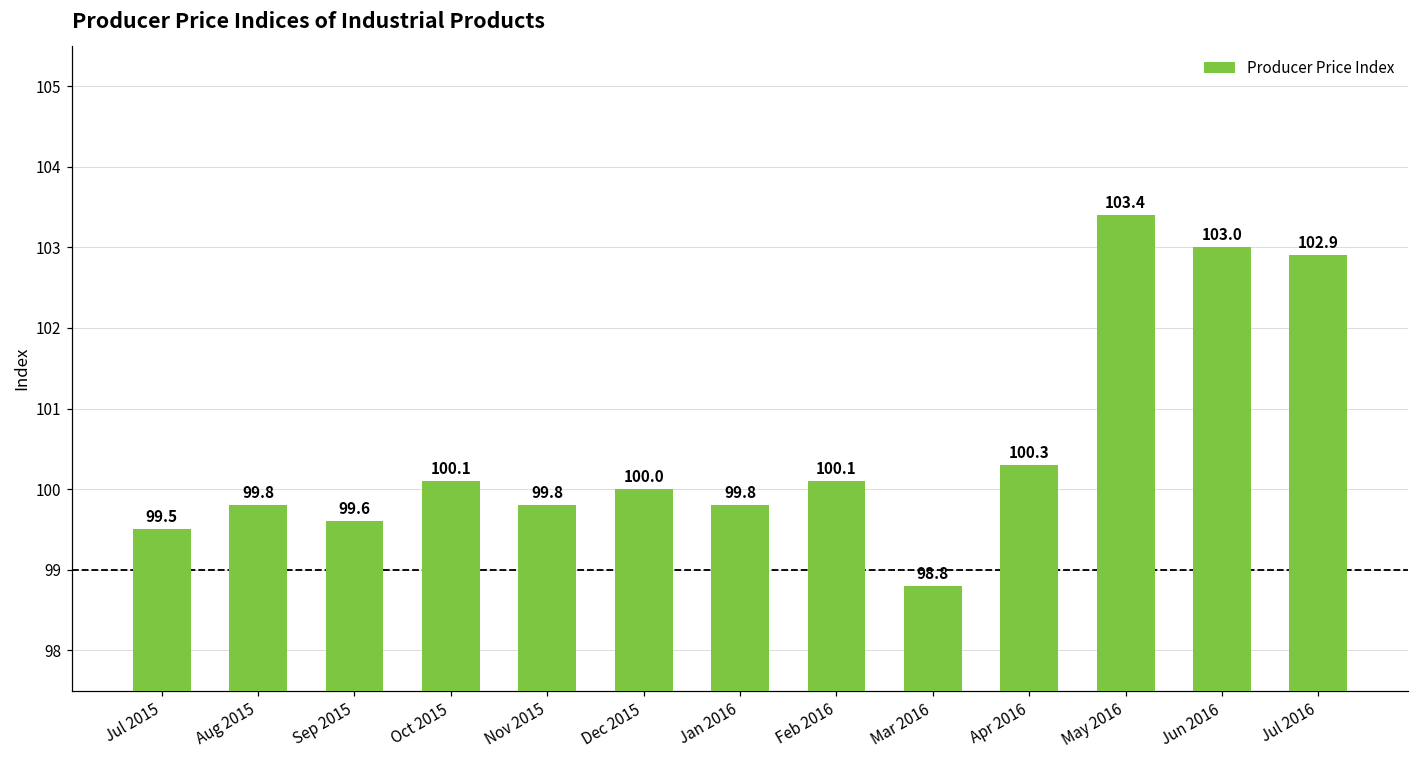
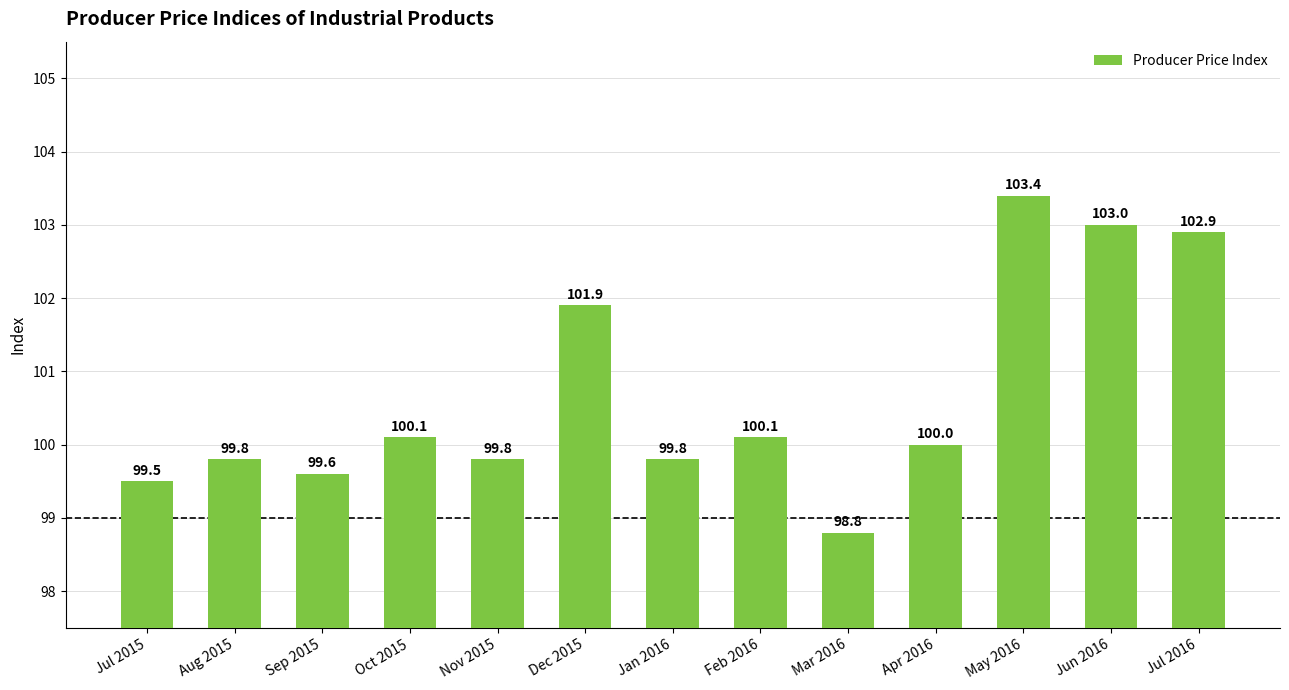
Dec 2015: 100.0 -> 101.9
Apr 2016: 100.3 -> 100.0
